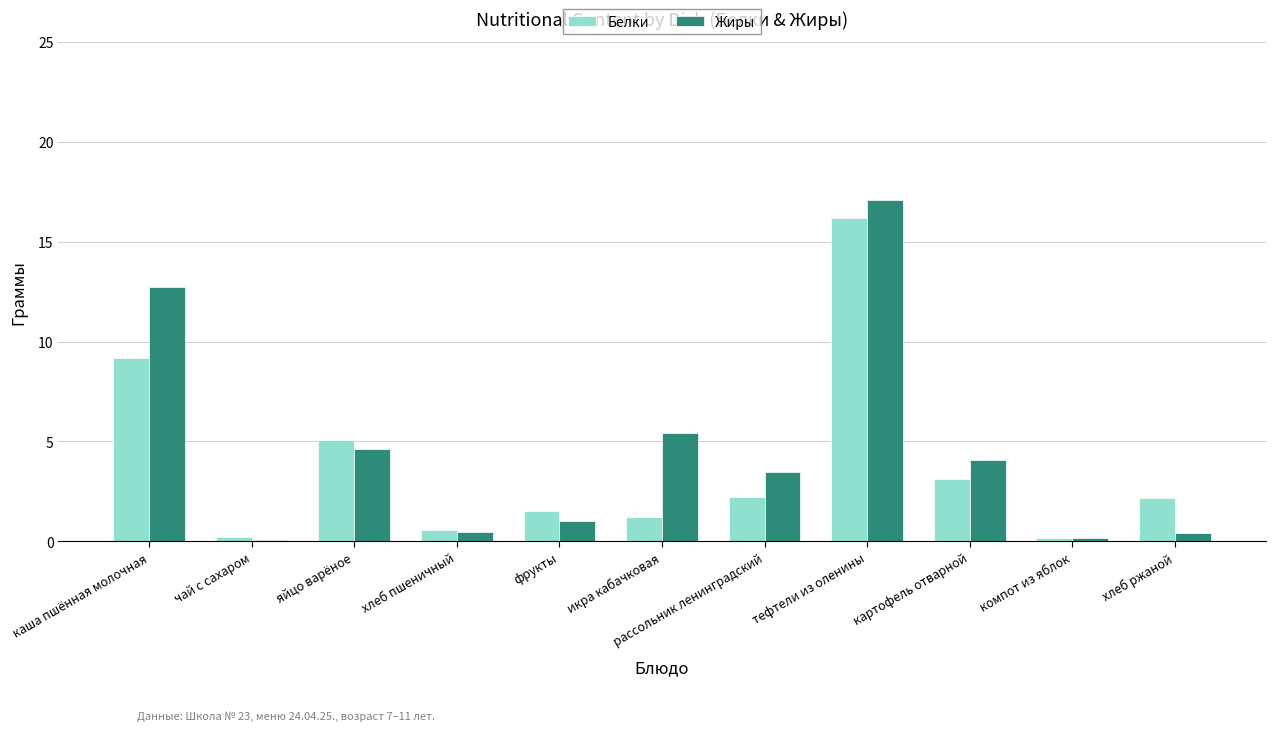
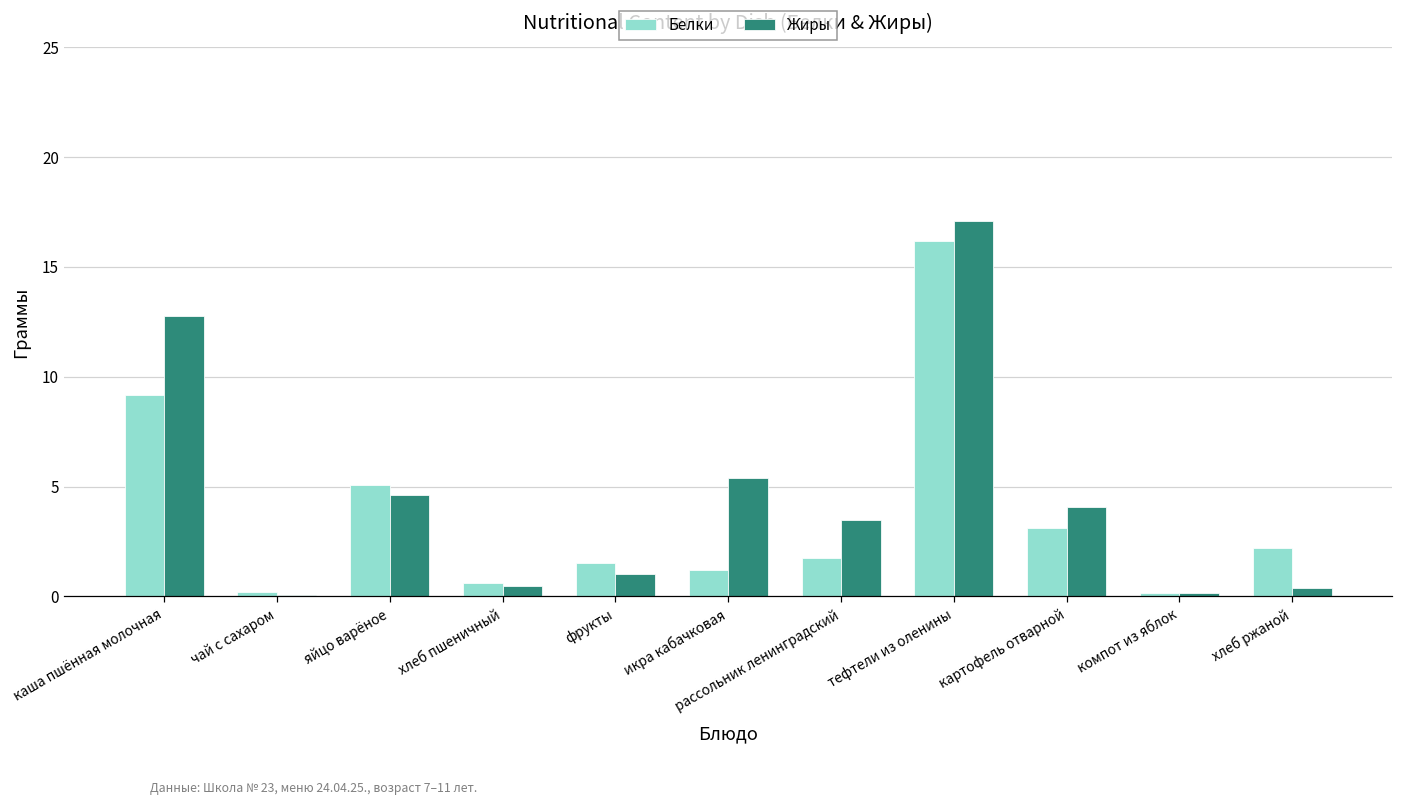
Белки, рассольник ленинградский: 2.2 -> 1.8
